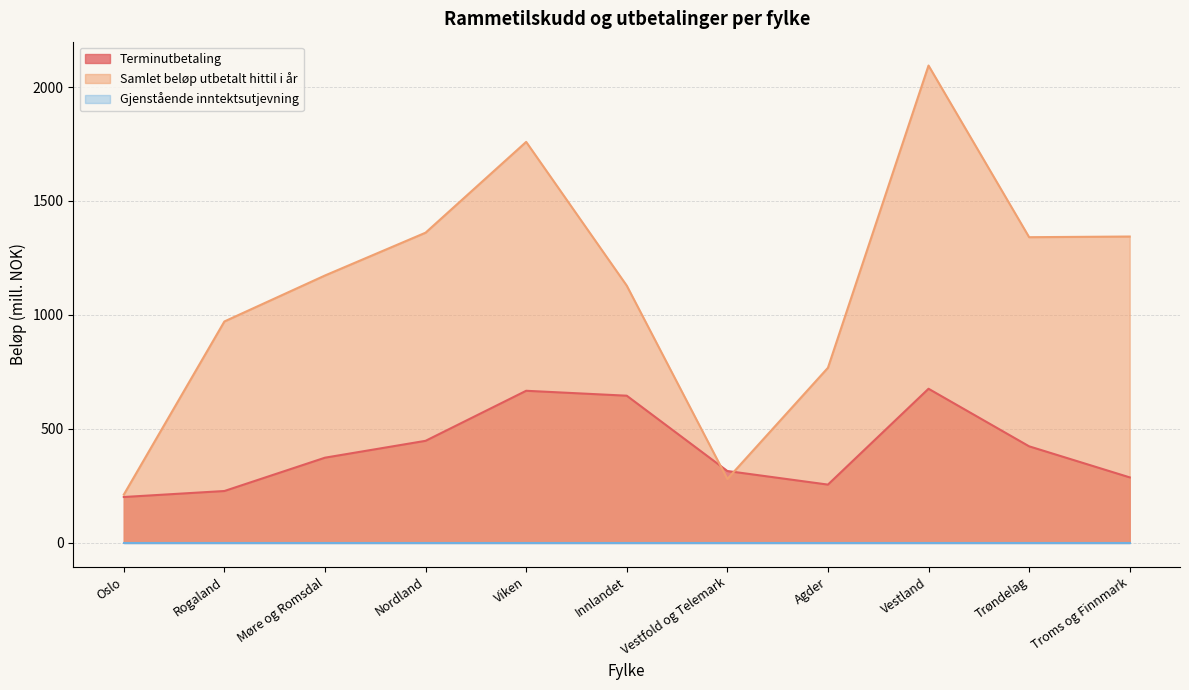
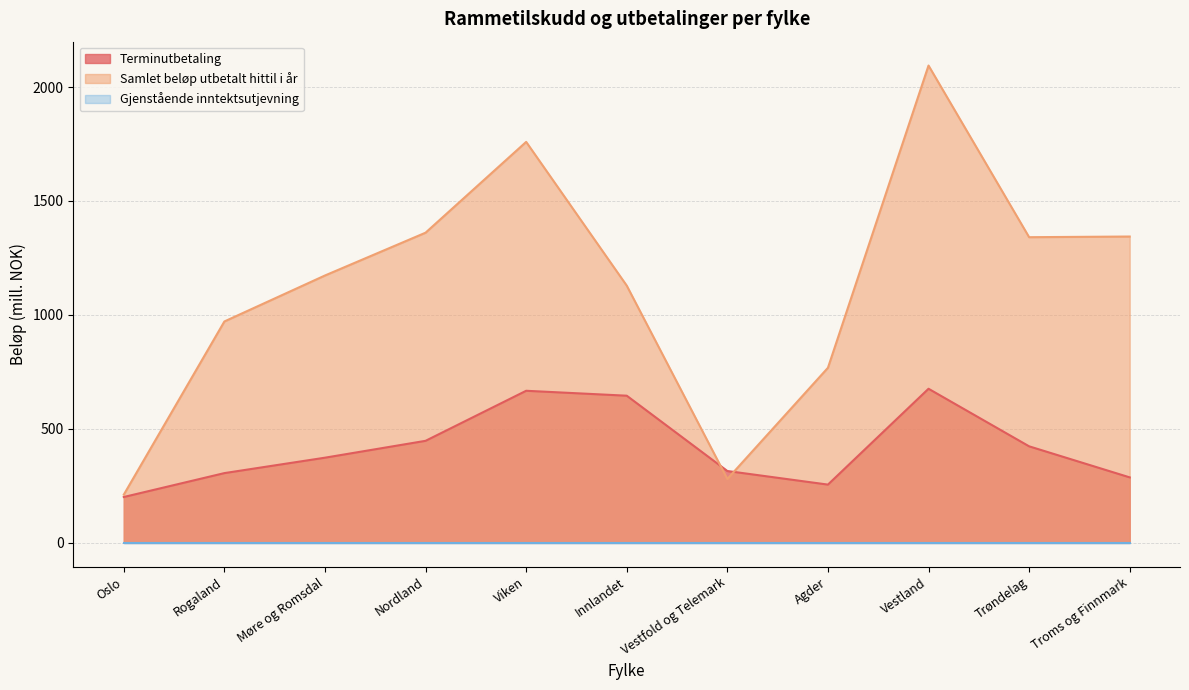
Terminutbetaling, Rogaland: 230 -> 310
